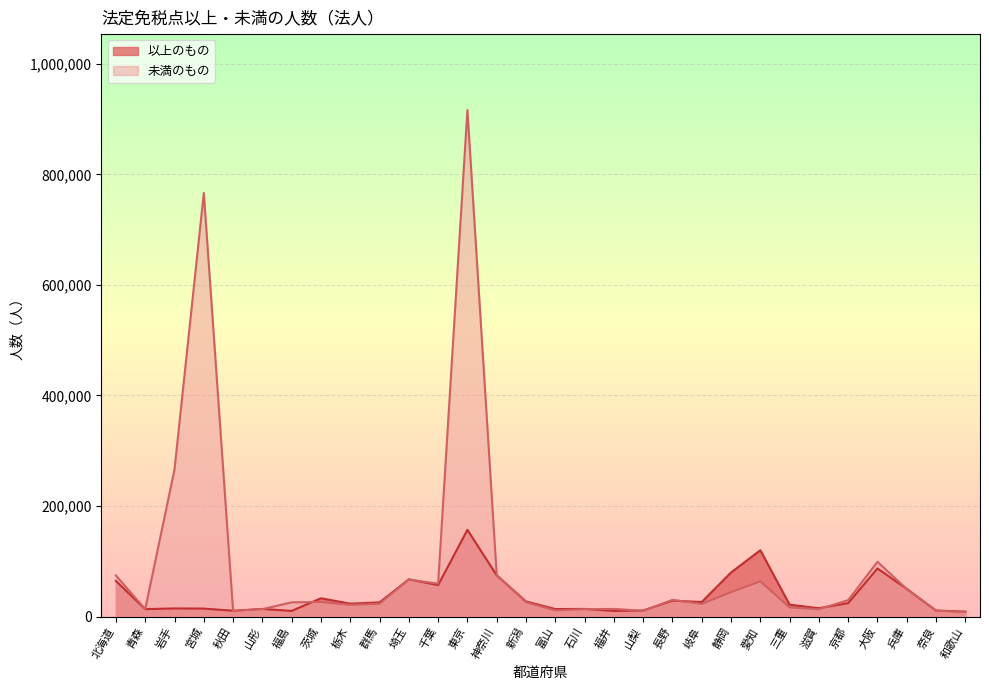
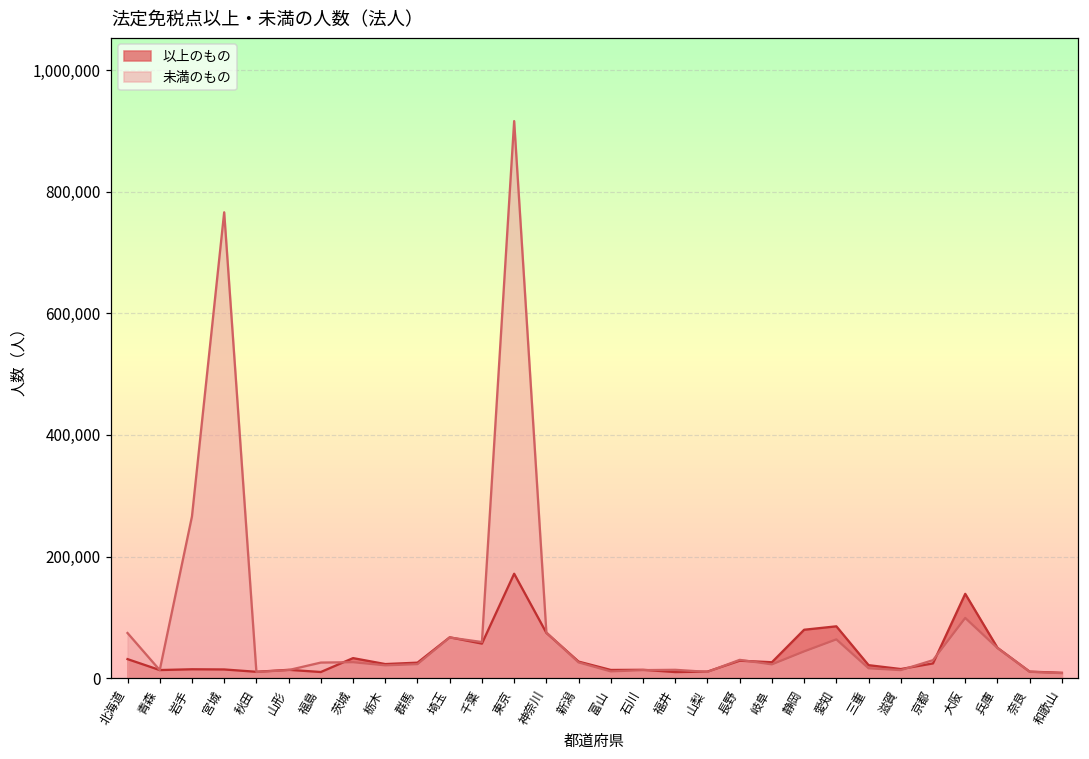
以上のもの, 北海道: 60,000 -> 30,000
以上のもの, 東京: 160,000 -> 170,000
以上のもの, 愛知: 120,000 -> 90,000
以上のもの, 大阪: 90,000 -> 140,000
